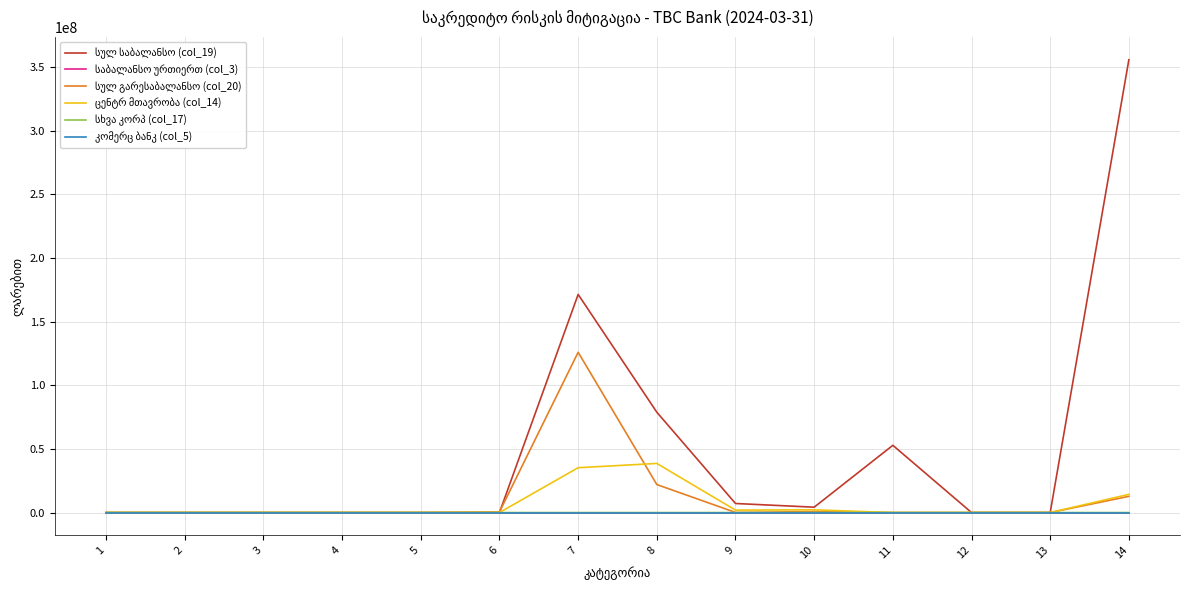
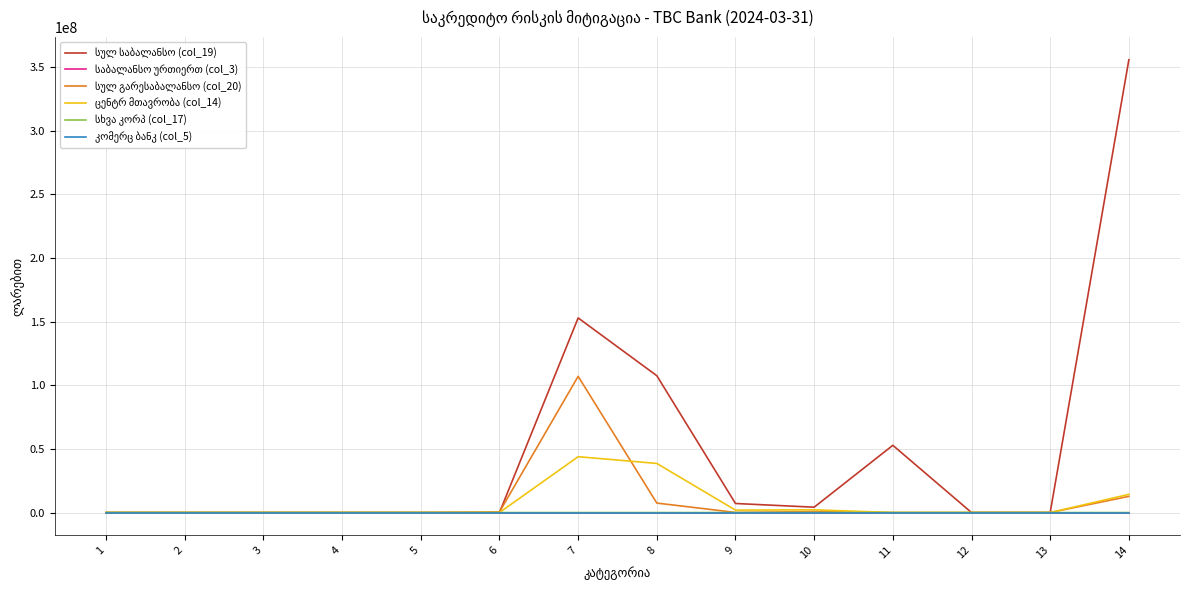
სულ საბალანსო (col_19), 7: 171000000 -> 153000000
სულ გარესაბალანსო (col_20), 7: 126000000 -> 107000000
ცენტრ მთავრობა (col_14), 7: 35000000 -> 44000000
სულ საბალანსო (col_19), 8: 79000000 -> 107000000
სულ გარესაბალანსო (col_20), 8: 22000000 -> 7000000
